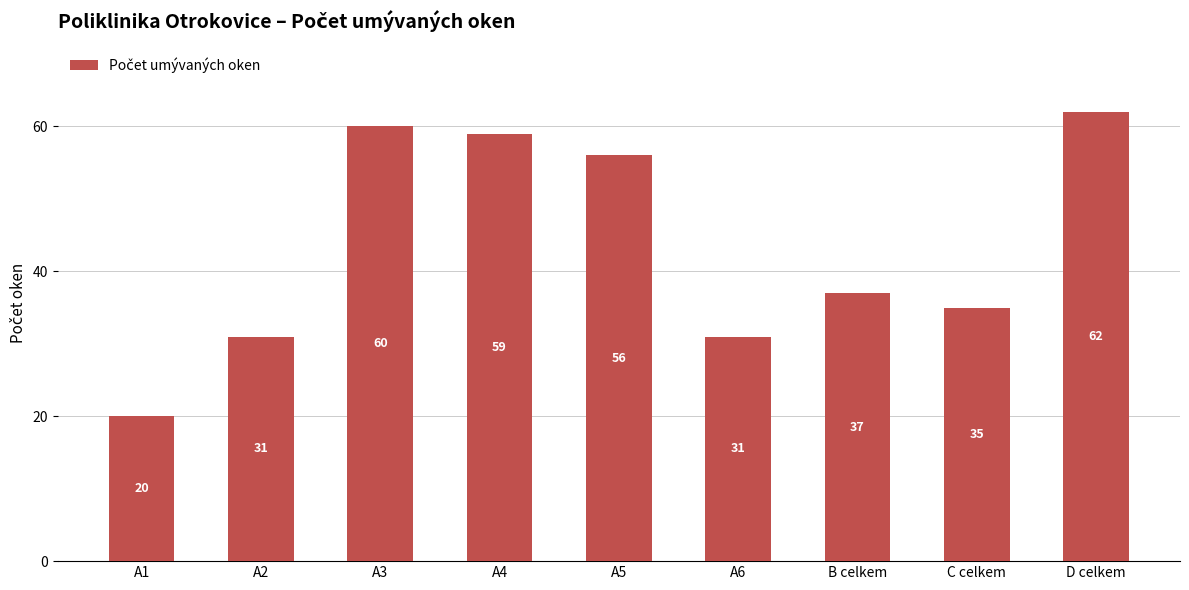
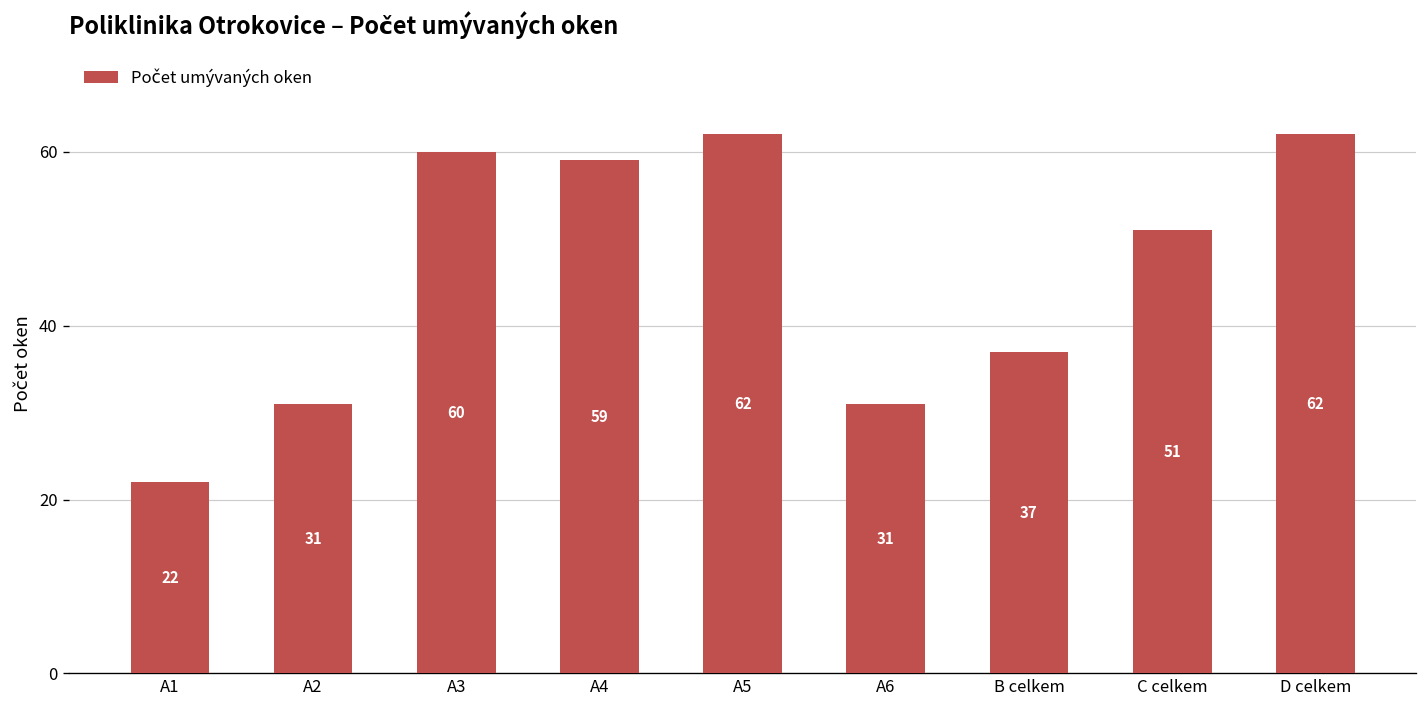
A1: 20 -> 22
A5: 56 -> 62
C celkem: 35 -> 51
